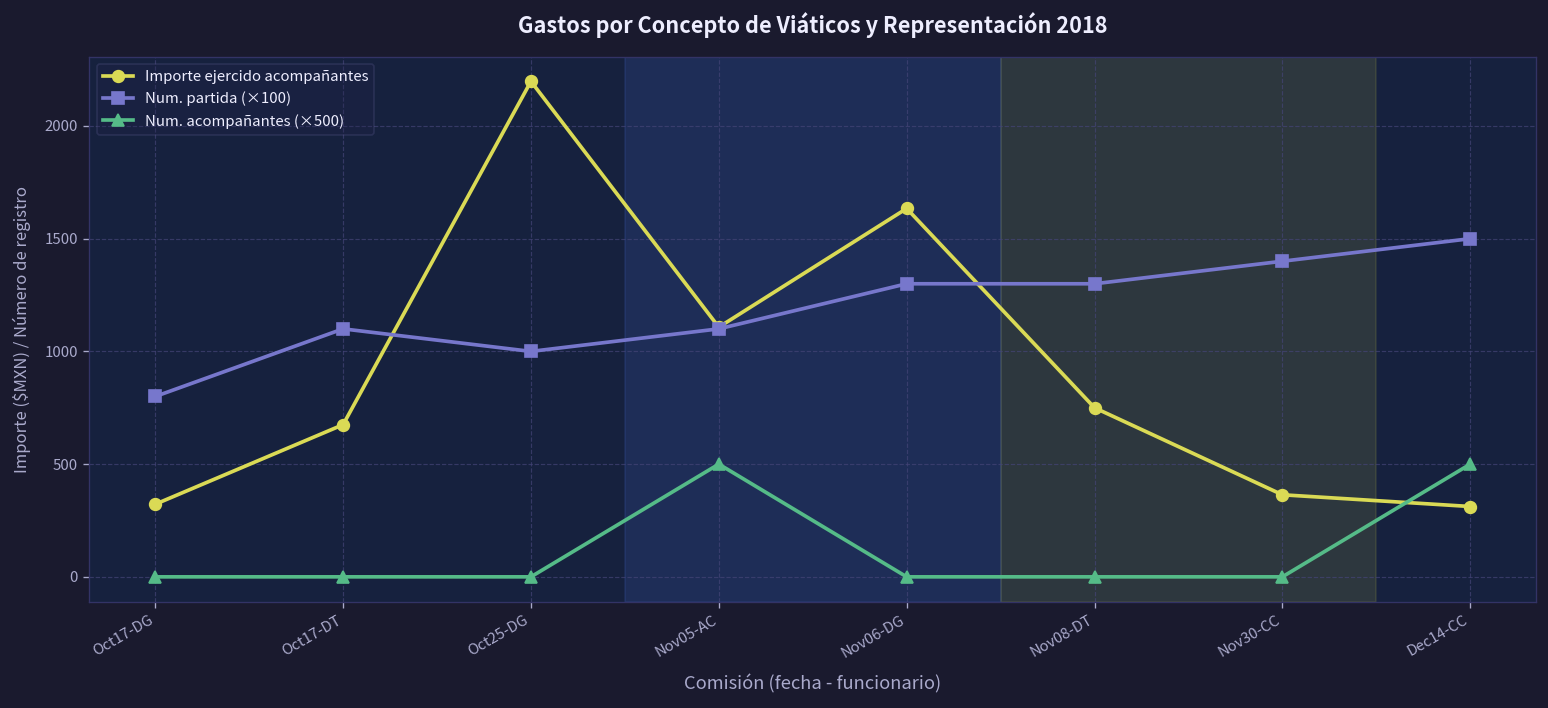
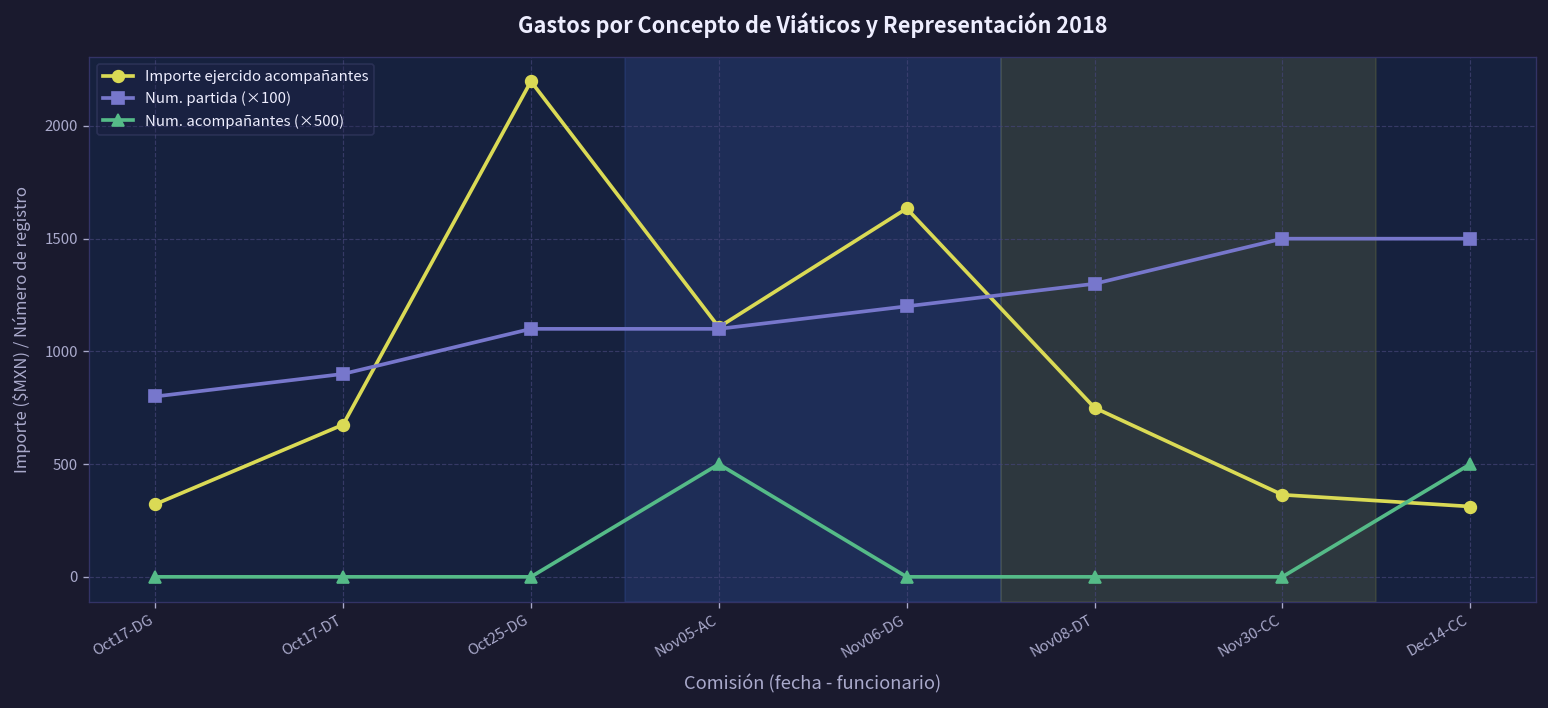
Num. partida (×100), Oct17-DT: 1100 -> 900
Num. partida (×100), Oct25-DG: 1000 -> 1100
Num. partida (×100), Nov06-DG: 1300 -> 1200
Num. partida (×100), Nov30-CC: 1400 -> 1500
